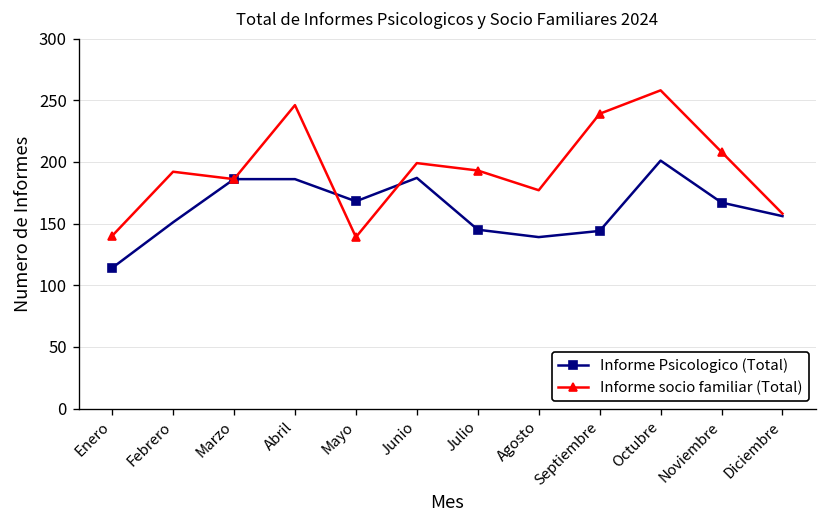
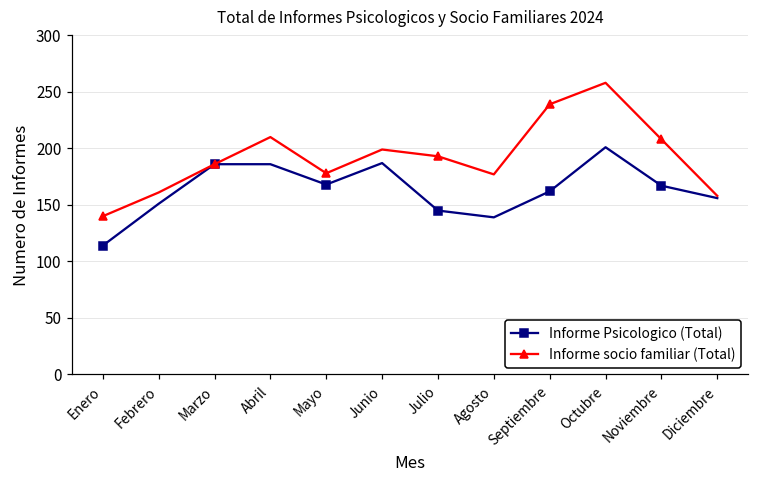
Informe socio familiar (Total), Febrero: 192 -> 161
Informe socio familiar (Total), Abril: 246 -> 210
Informe socio familiar (Total), Mayo: 139 -> 178
Informe Psicologico (Total), Septiembre: 144 -> 162
